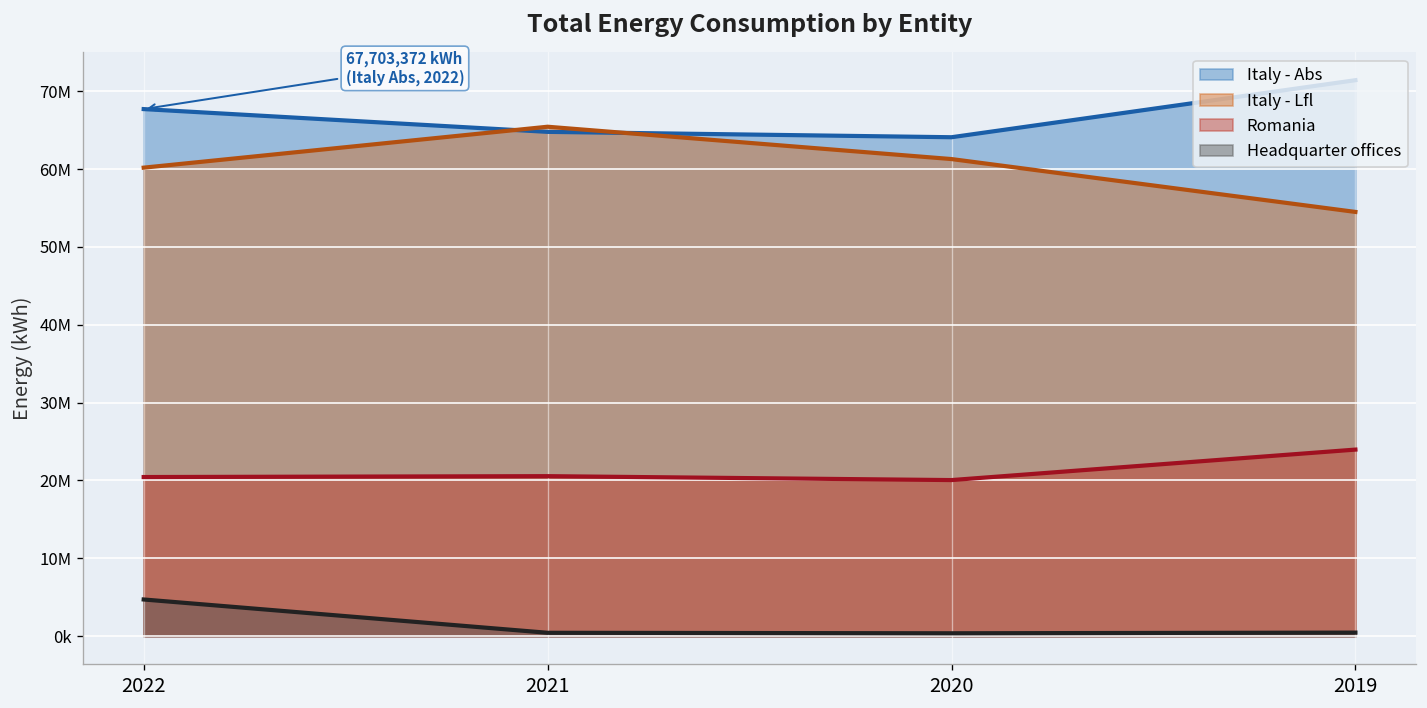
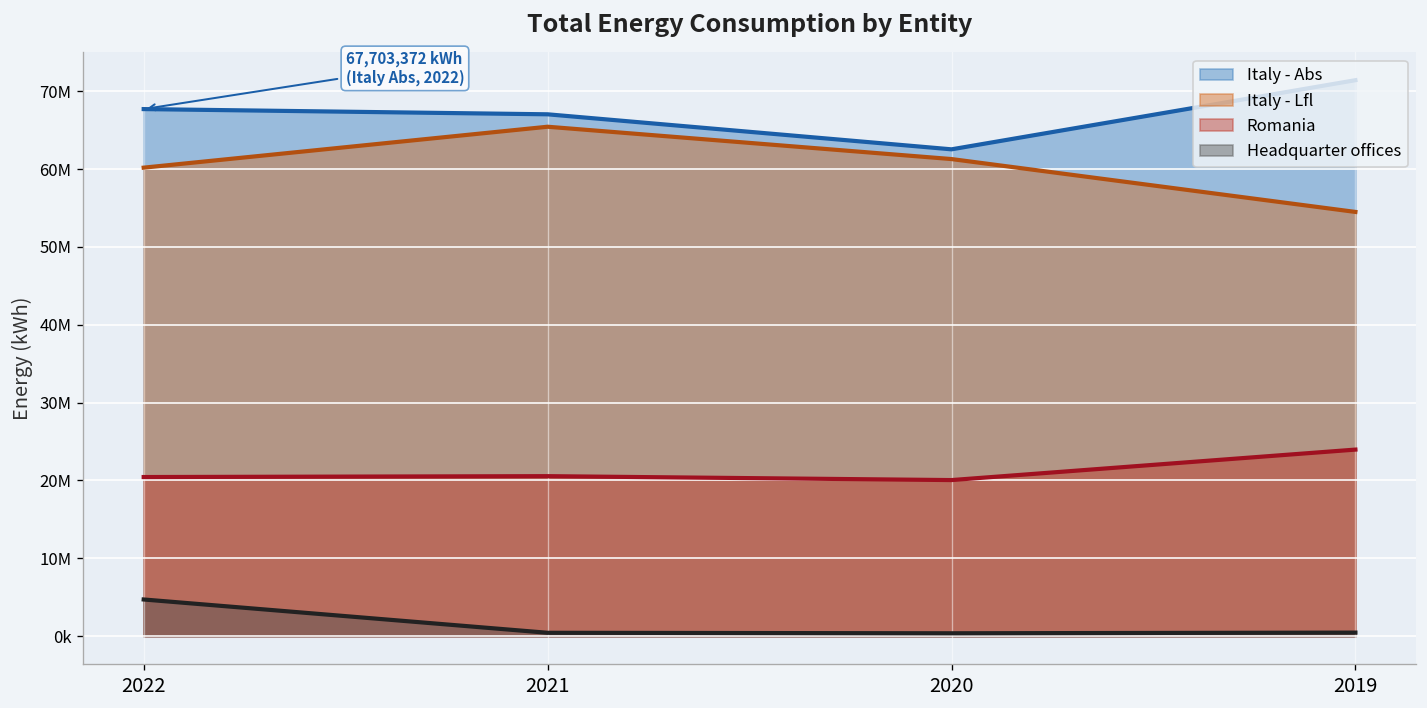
Italy - Abs, 2021: 65000000 -> 67000000
Italy - Abs, 2020: 64000000 -> 63000000
